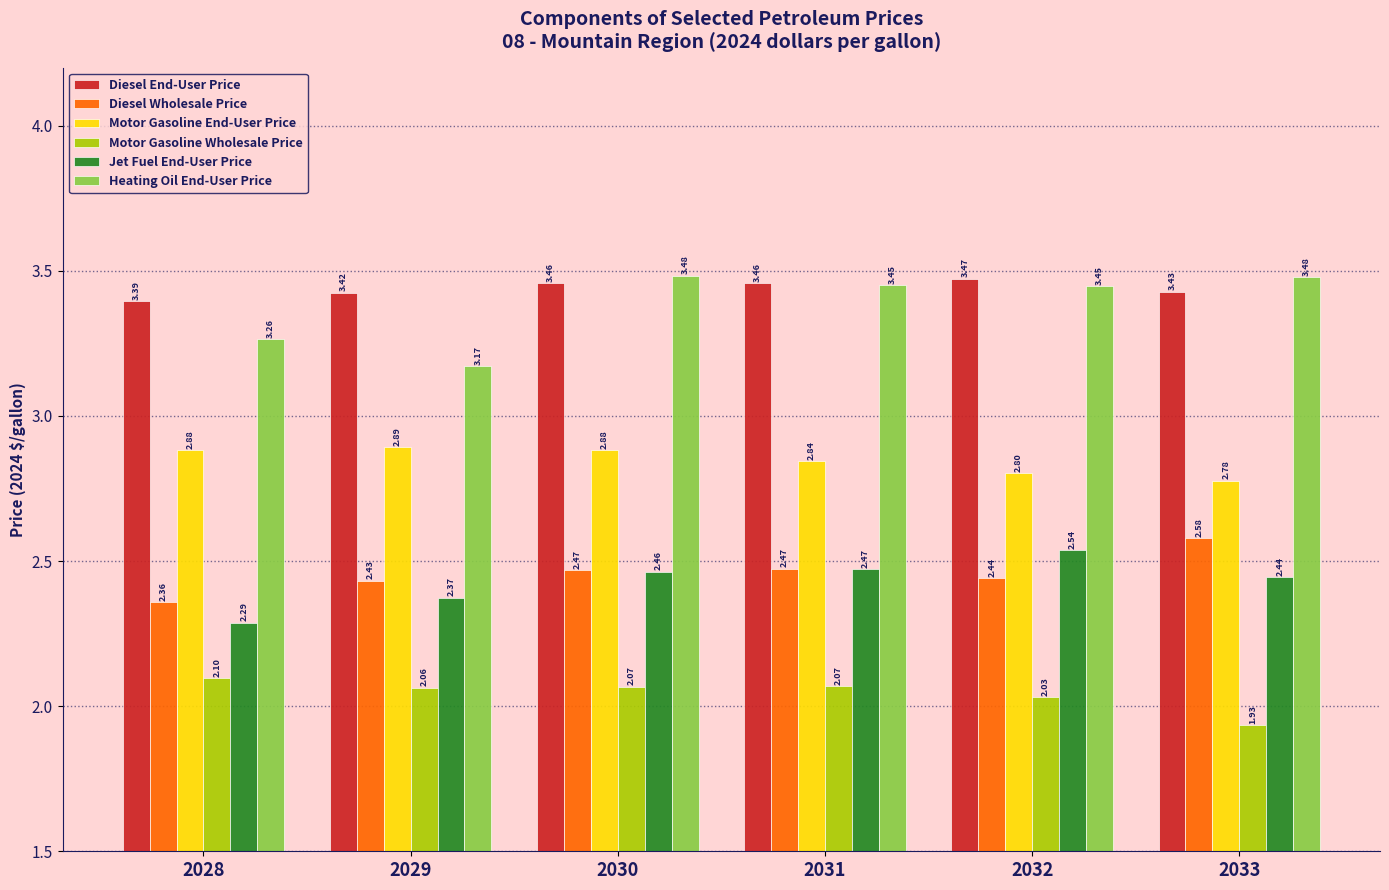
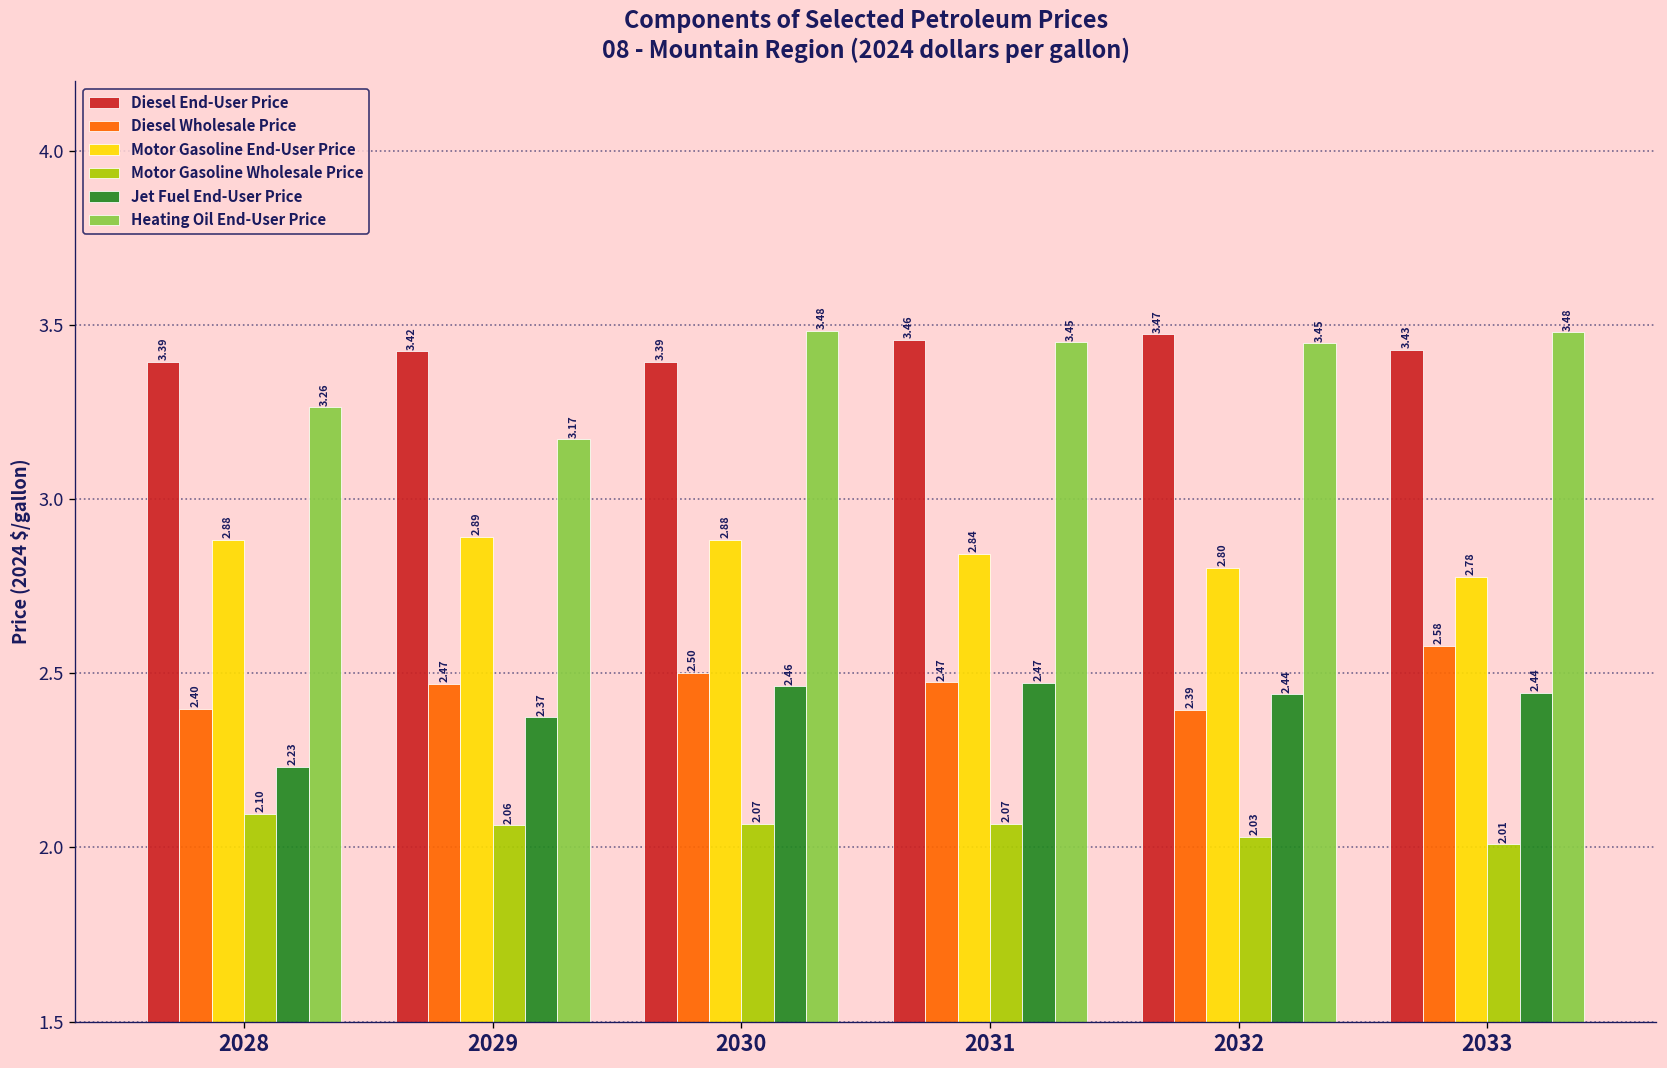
Diesel Wholesale Price, 2028: 2.36 -> 2.40
Jet Fuel End-User Price, 2028: 2.29 -> 2.23
Diesel Wholesale Price, 2029: 2.43 -> 2.47
Diesel End-User Price, 2030: 3.46 -> 3.39
Diesel Wholesale Price, 2030: 2.47 -> 2.50
Diesel Wholesale Price, 2032: 2.44 -> 2.39
Jet Fuel End-User Price, 2032: 2.54 -> 2.44
Motor Gasoline Wholesale Price, 2033: 1.93 -> 2.01
